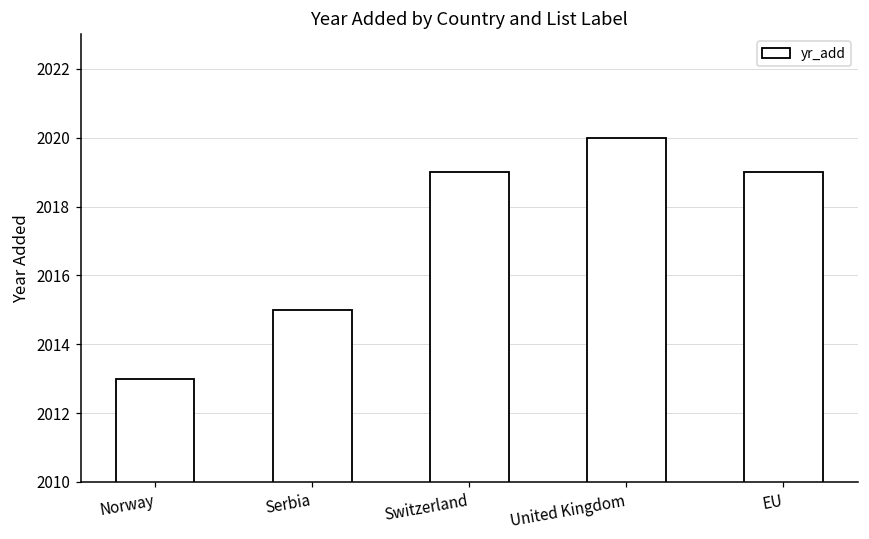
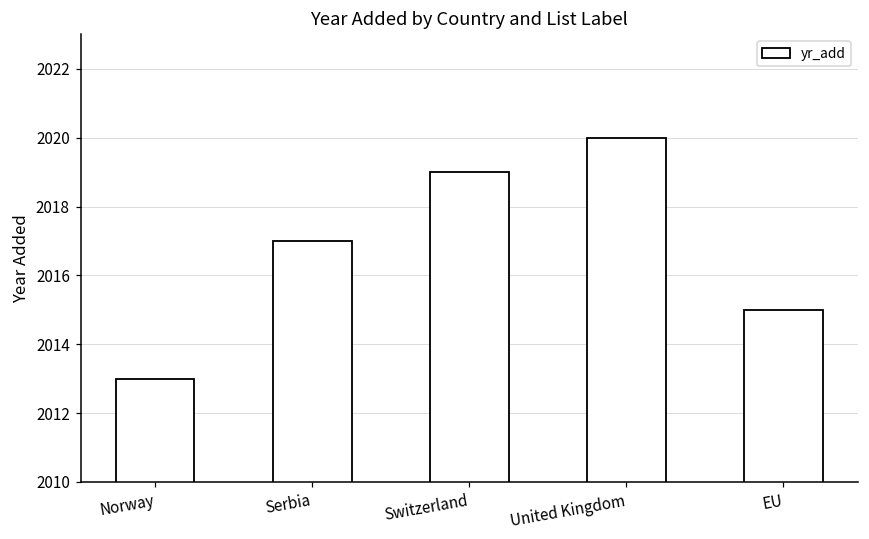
Serbia: 2015 -> 2017
EU: 2019 -> 2015
